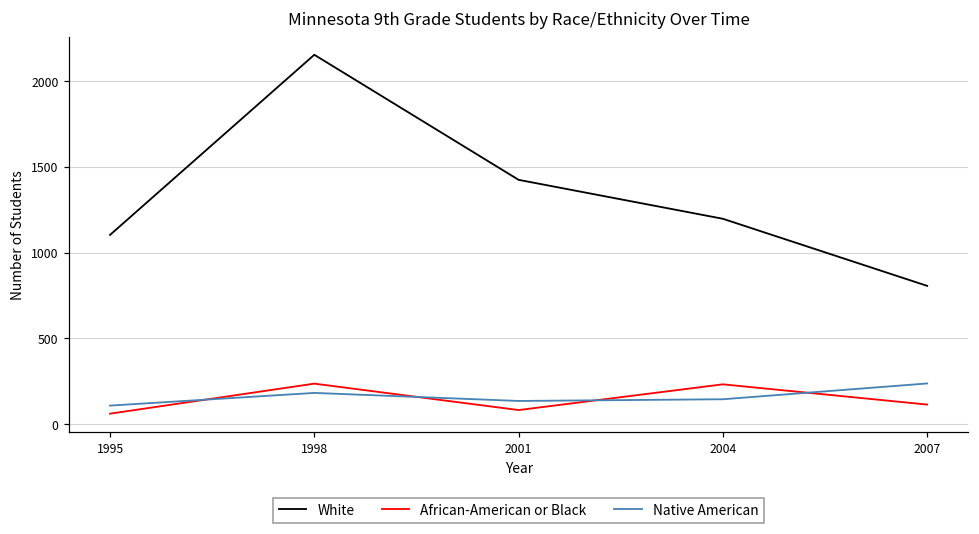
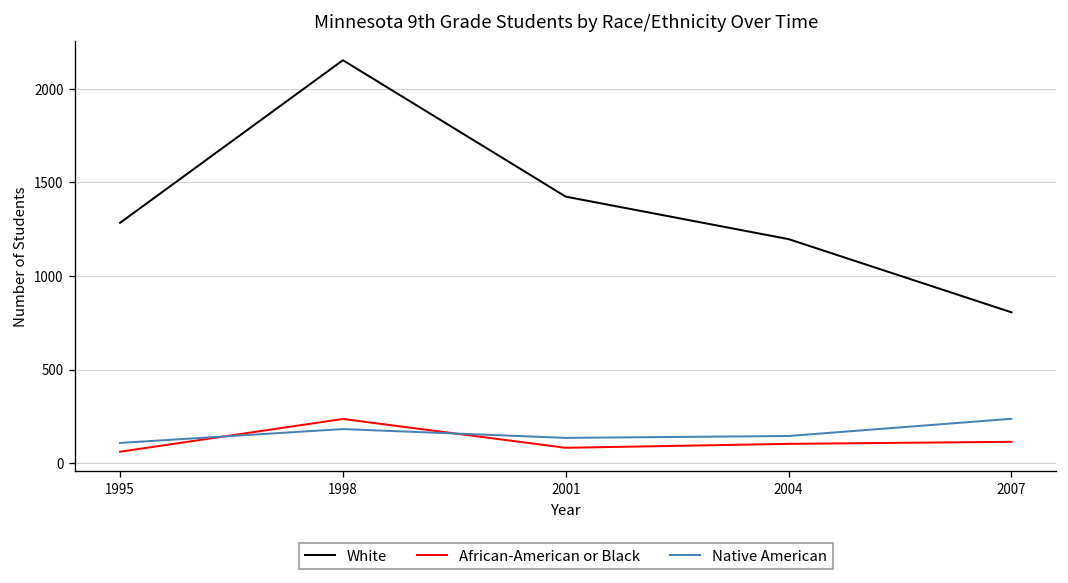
White, 1995: 1100 -> 1280
African-American or Black, 2004: 230 -> 100
